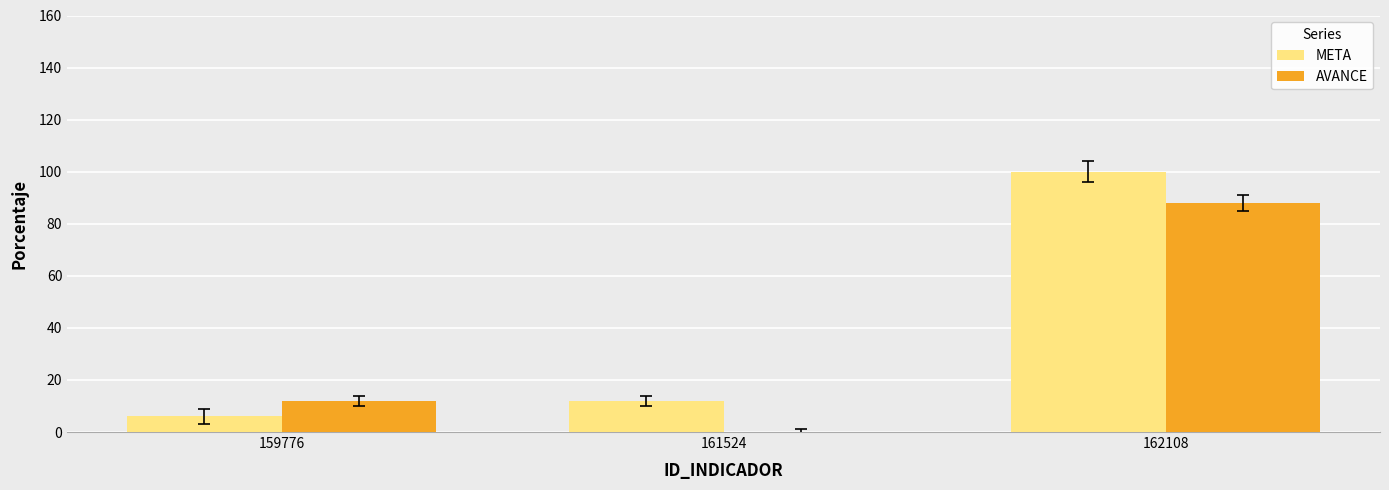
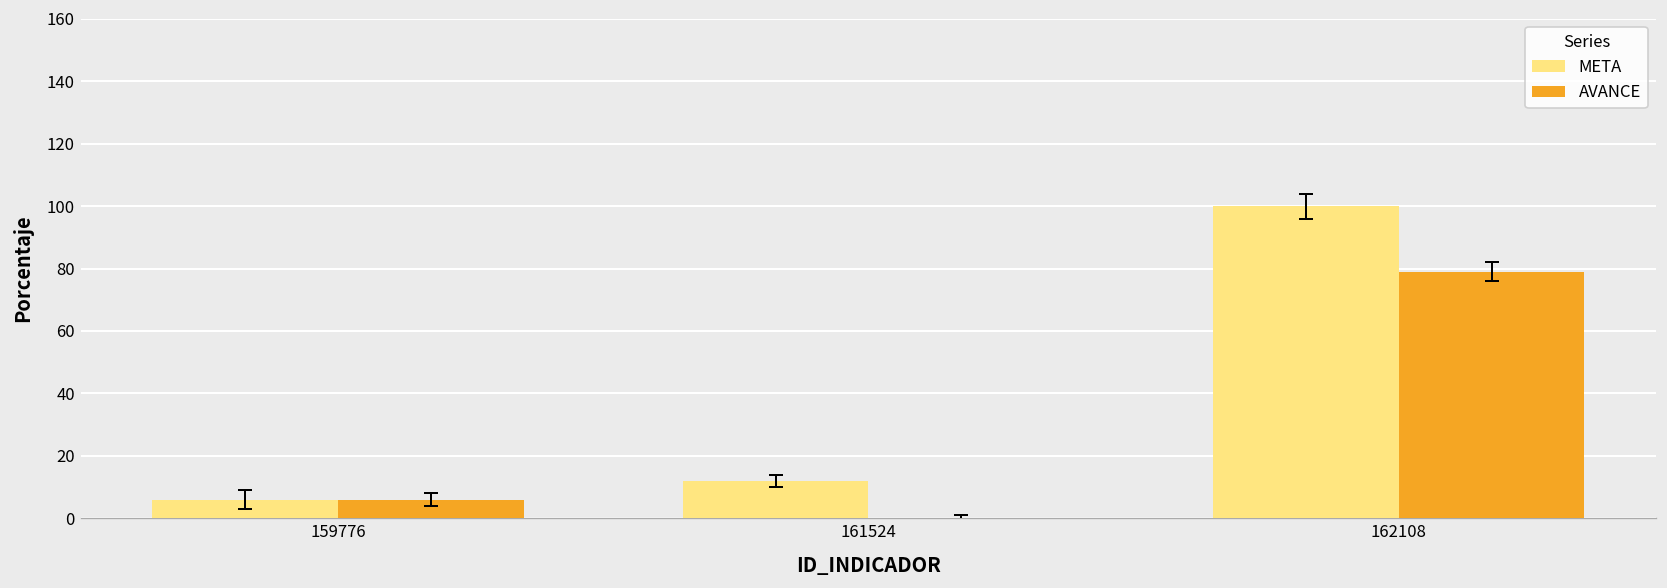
AVANCE, 159776: 12 -> 6
AVANCE, 162108: 88 -> 79
